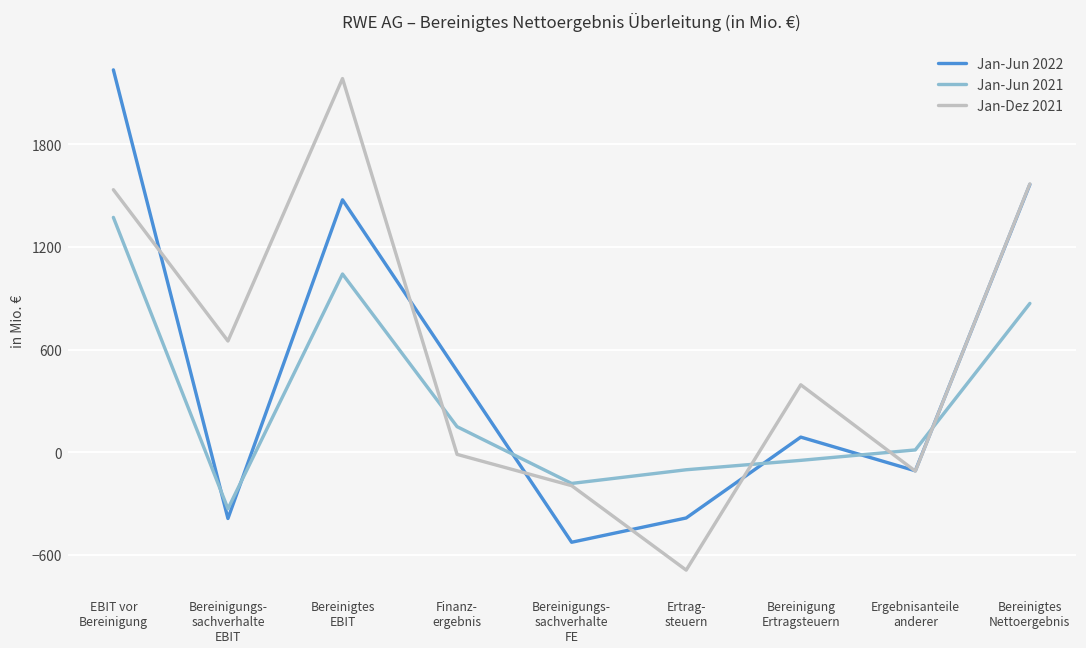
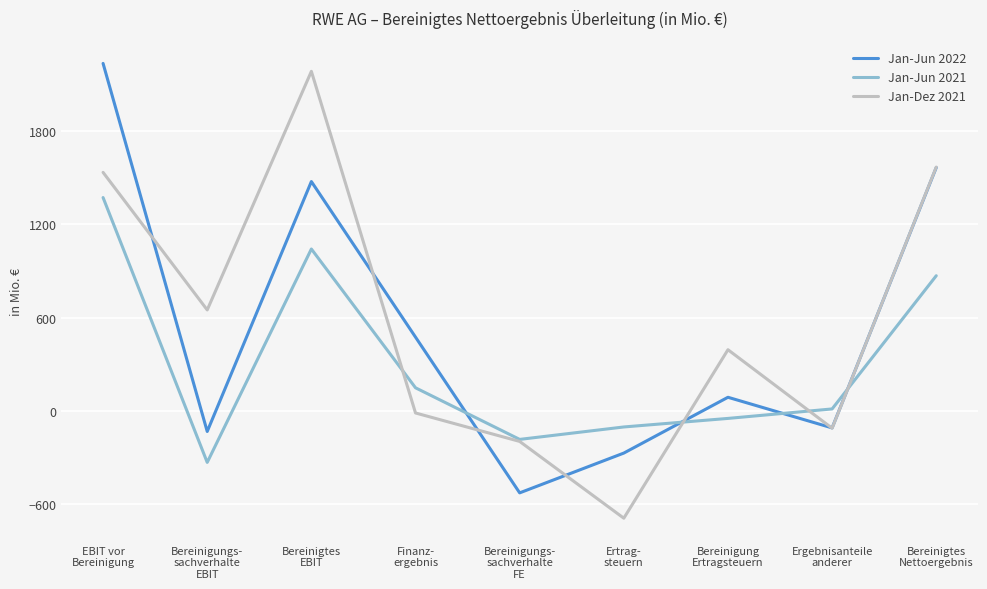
Jan-Jun 2022, Bereinigungs- sachverhalte EBIT: -390 -> -130
Jan-Jun 2022, Ertrag- steuern: -390 -> -270
